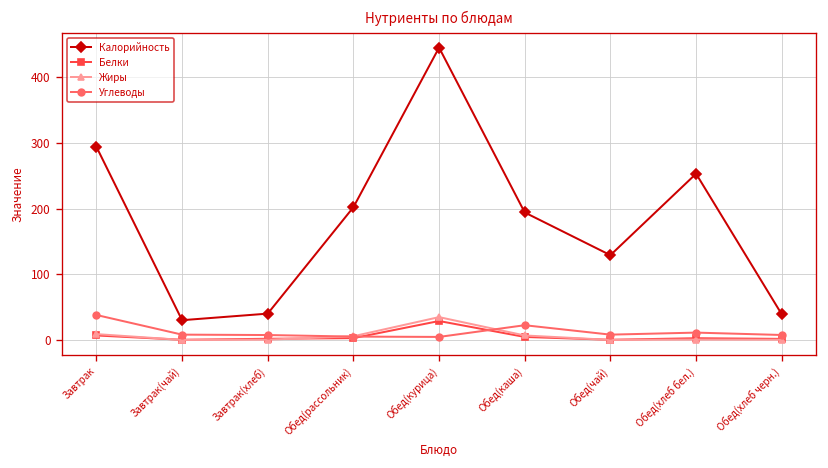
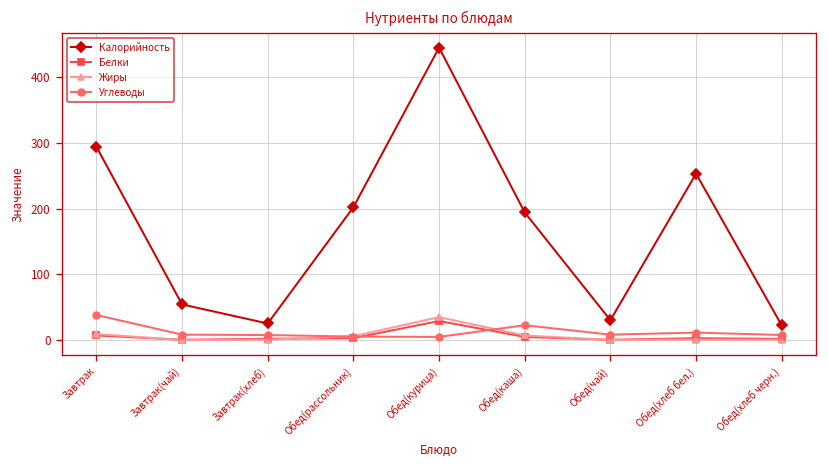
Калорийность, Завтрак(чай): 30 -> 50
Калорийность, Завтрак(хлеб): 40 -> 30
Калорийность, Обед(чай): 130 -> 30
Калорийность, Обед(хлеб черн.): 40 -> 20
